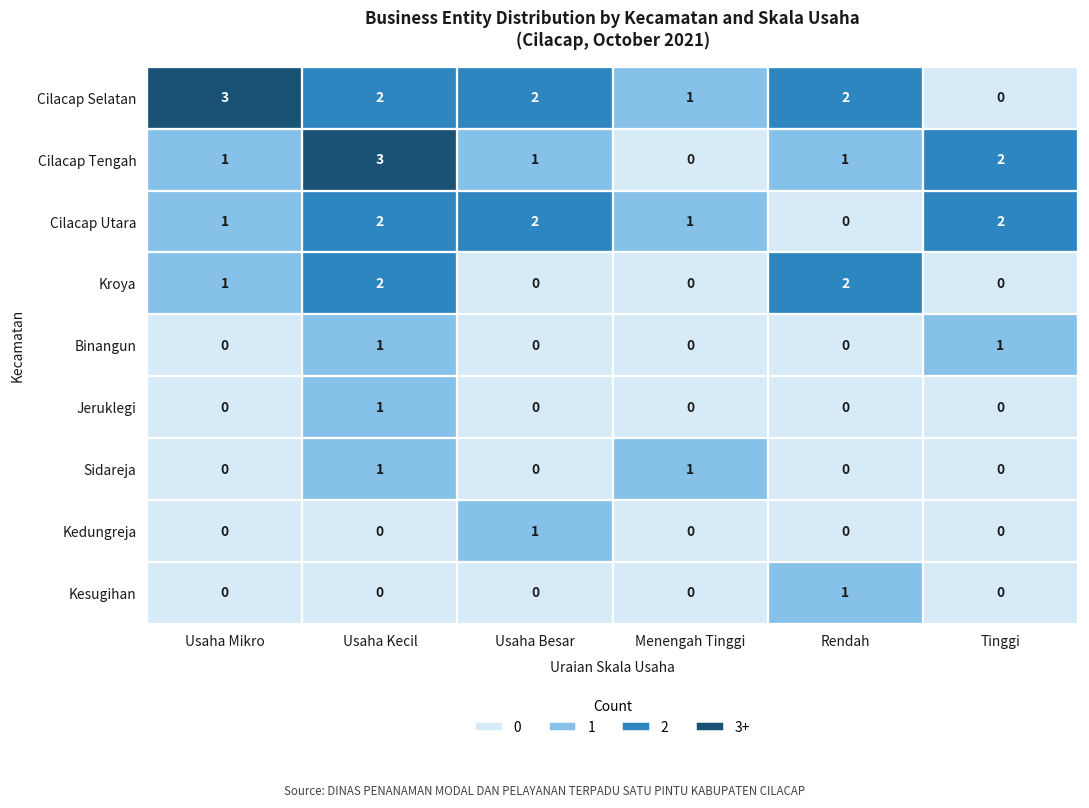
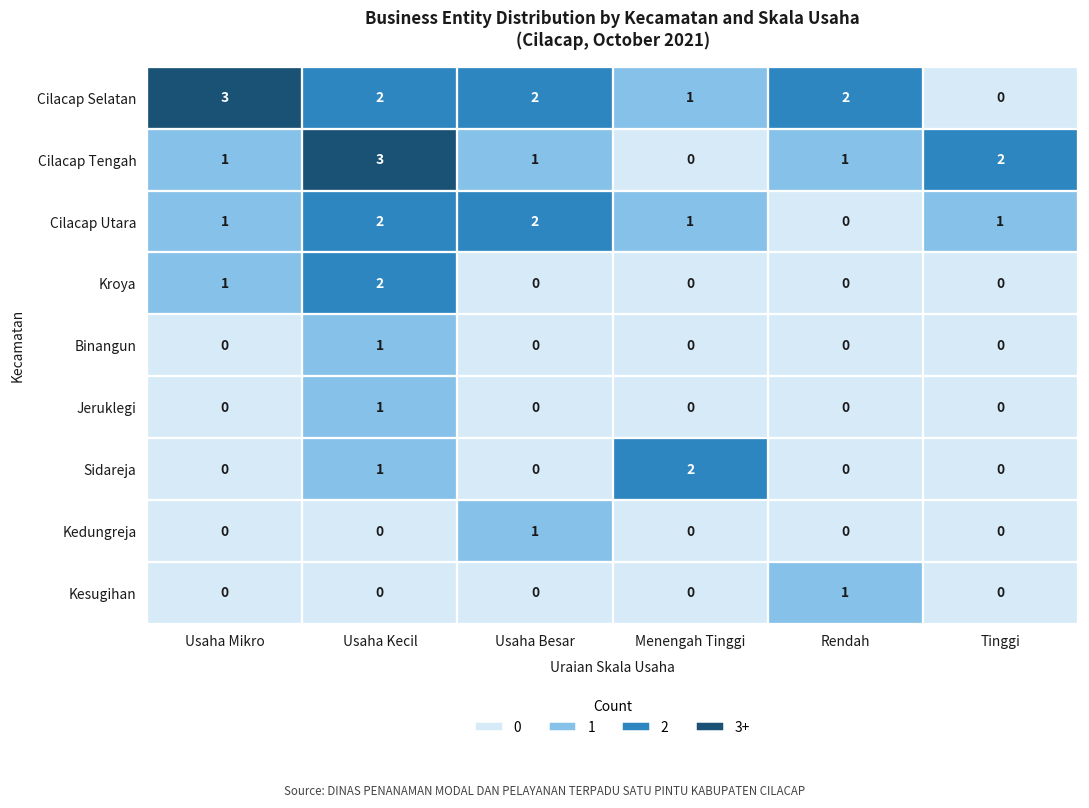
Cilacap Utara, Tinggi: 2 -> 1
Kroya, Rendah: 2 -> 0
Binangun, Tinggi: 1 -> 0
Sidareja, Menengah Tinggi: 1 -> 2
